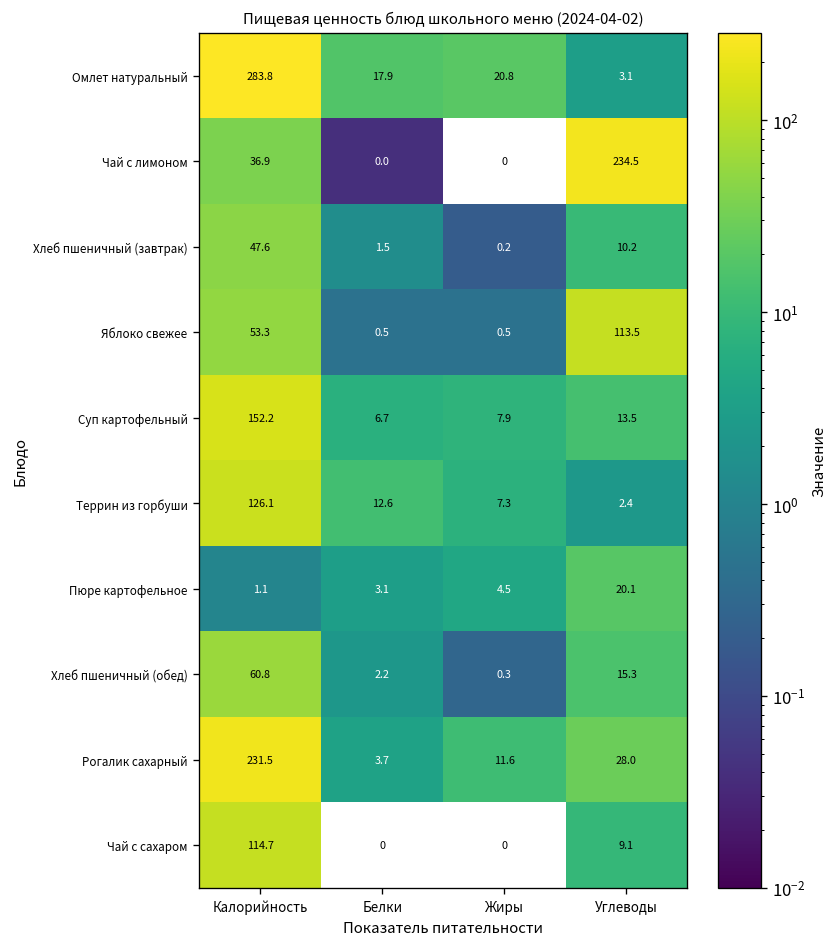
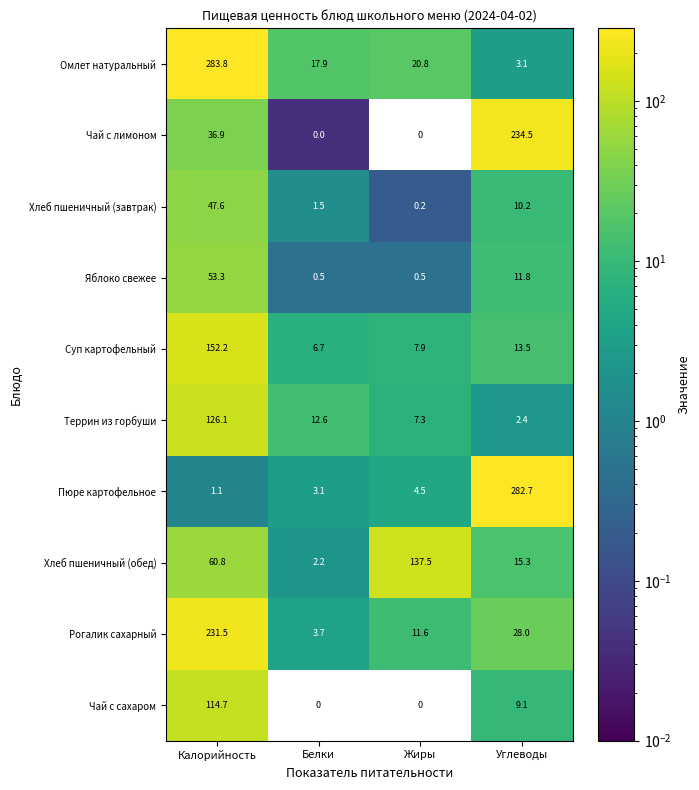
Яблоко свежее, Углеводы: 113.5 -> 11.8
Пюре картофельное, Углеводы: 20.1 -> 282.7
Хлеб пшеничный (обед), Жиры: 0.3 -> 137.5
